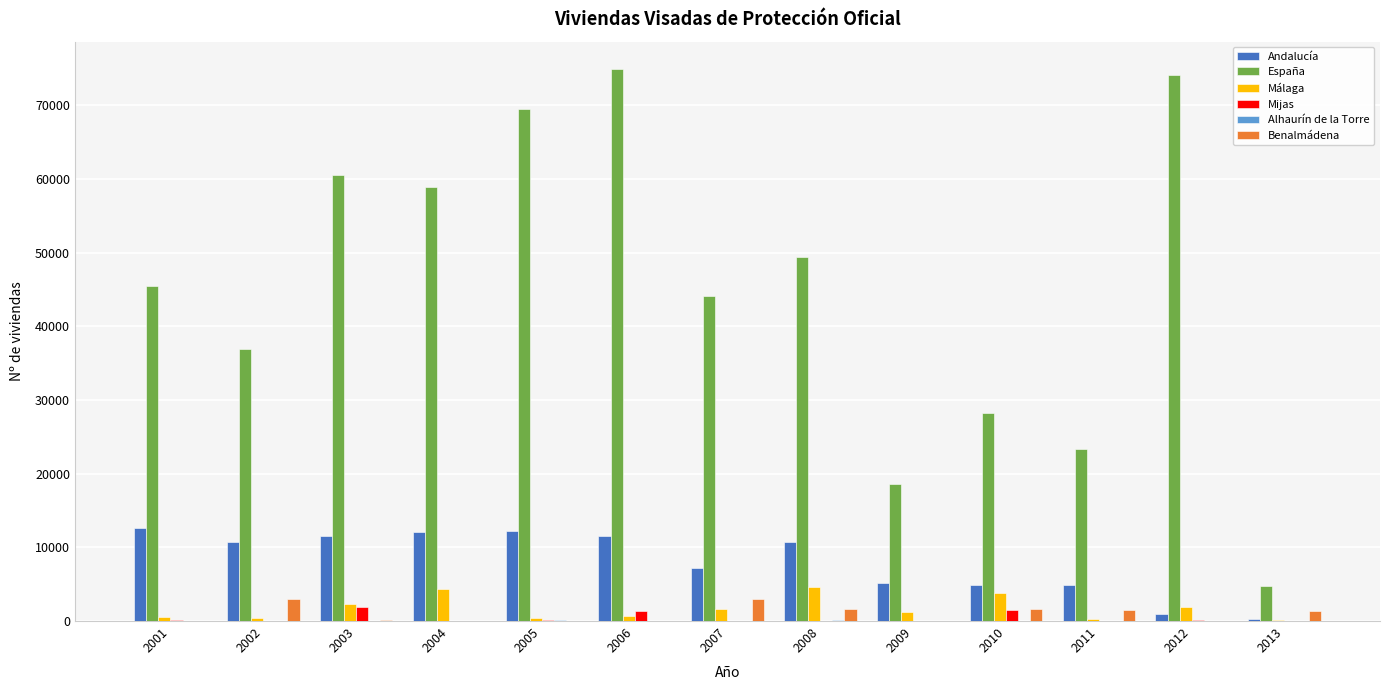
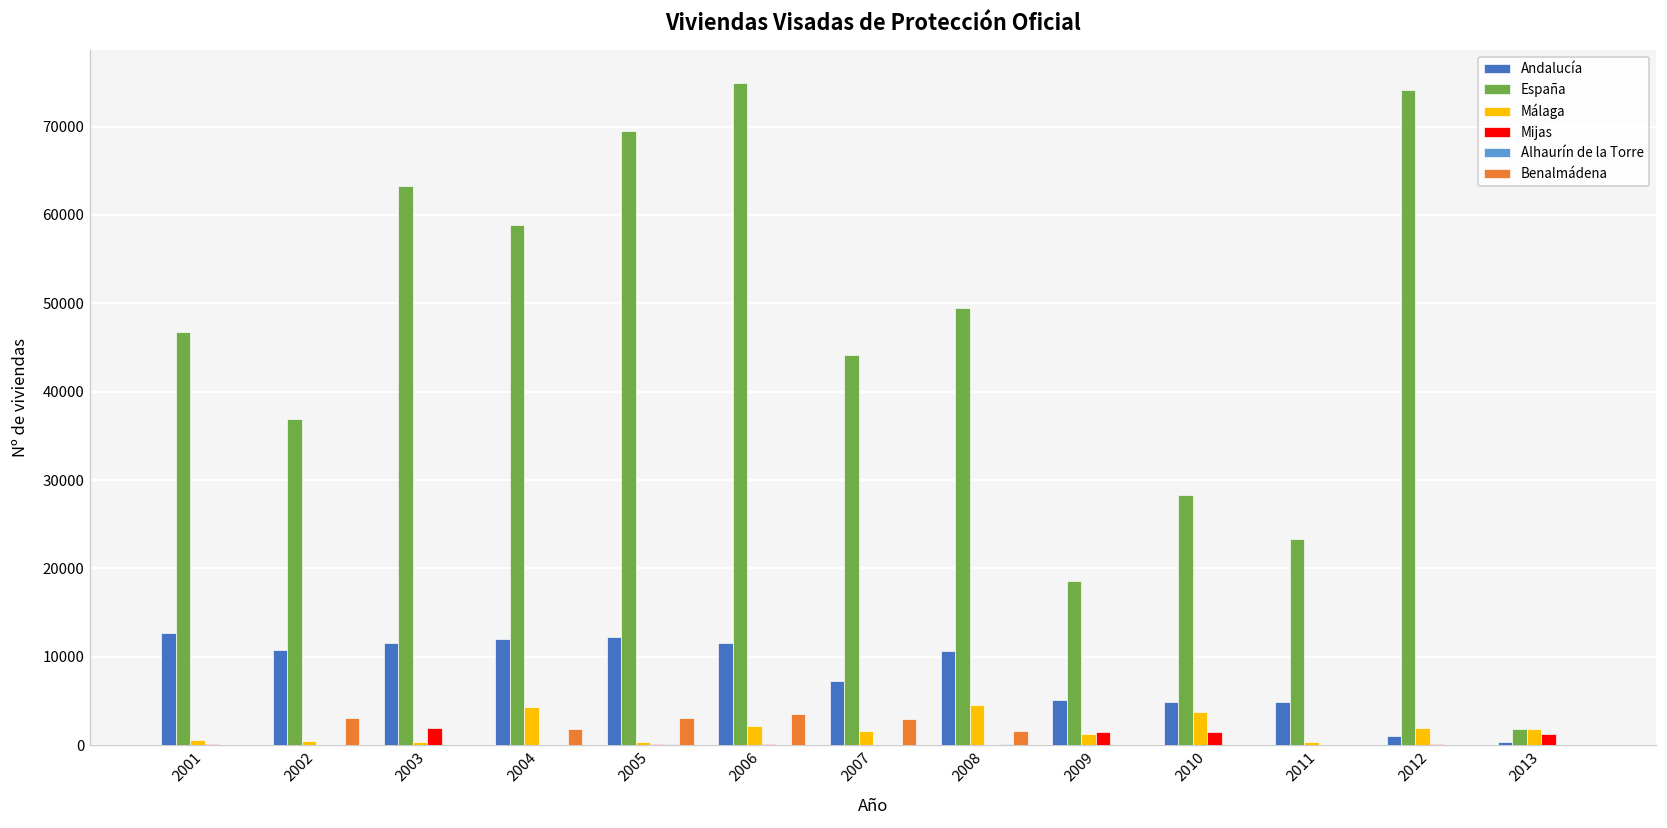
España, 2001: 45000 -> 47000
España, 2003: 61000 -> 63000
Málaga, 2003: 2000 -> 0
Benalmádena, 2004: 0 -> 2000
Benalmádena, 2005: 0 -> 3000
Málaga, 2006: 1000 -> 2000
Mijas, 2006: 1000 -> 0
Benalmádena, 2006: 0 -> 3000
Mijas, 2009: 0 -> 1000
Benalmádena, 2010: 2000 -> 0
Benalmádena, 2011: 1000 -> 0
España, 2013: 5000 -> 2000
Málaga, 2013: 0 -> 2000
Mijas, 2013: 0 -> 1000
Benalmádena, 2013: 1000 -> 0
